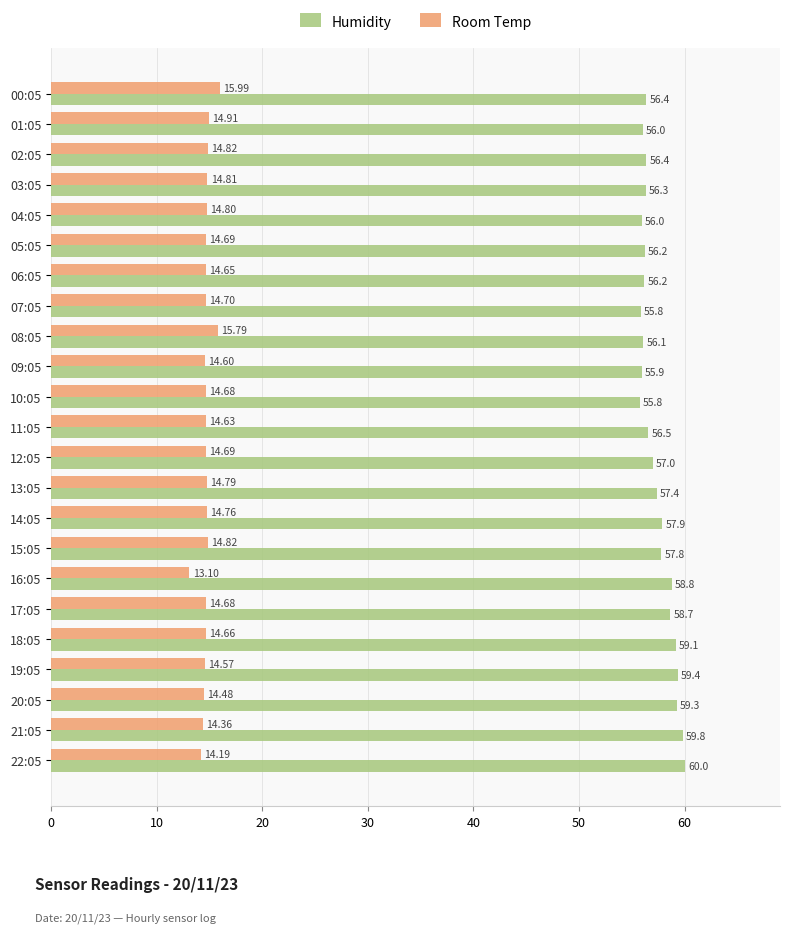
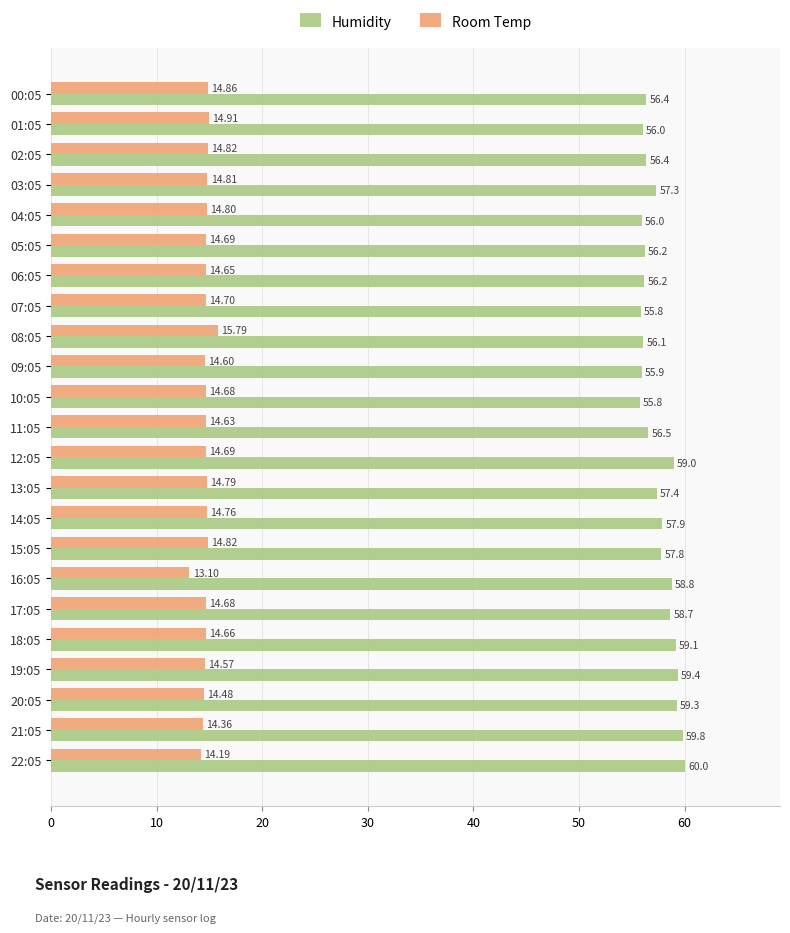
Room Temp, 00:05: 15.99 -> 14.86
Humidity, 03:05: 56.3 -> 57.3
Humidity, 12:05: 57.0 -> 59.0
